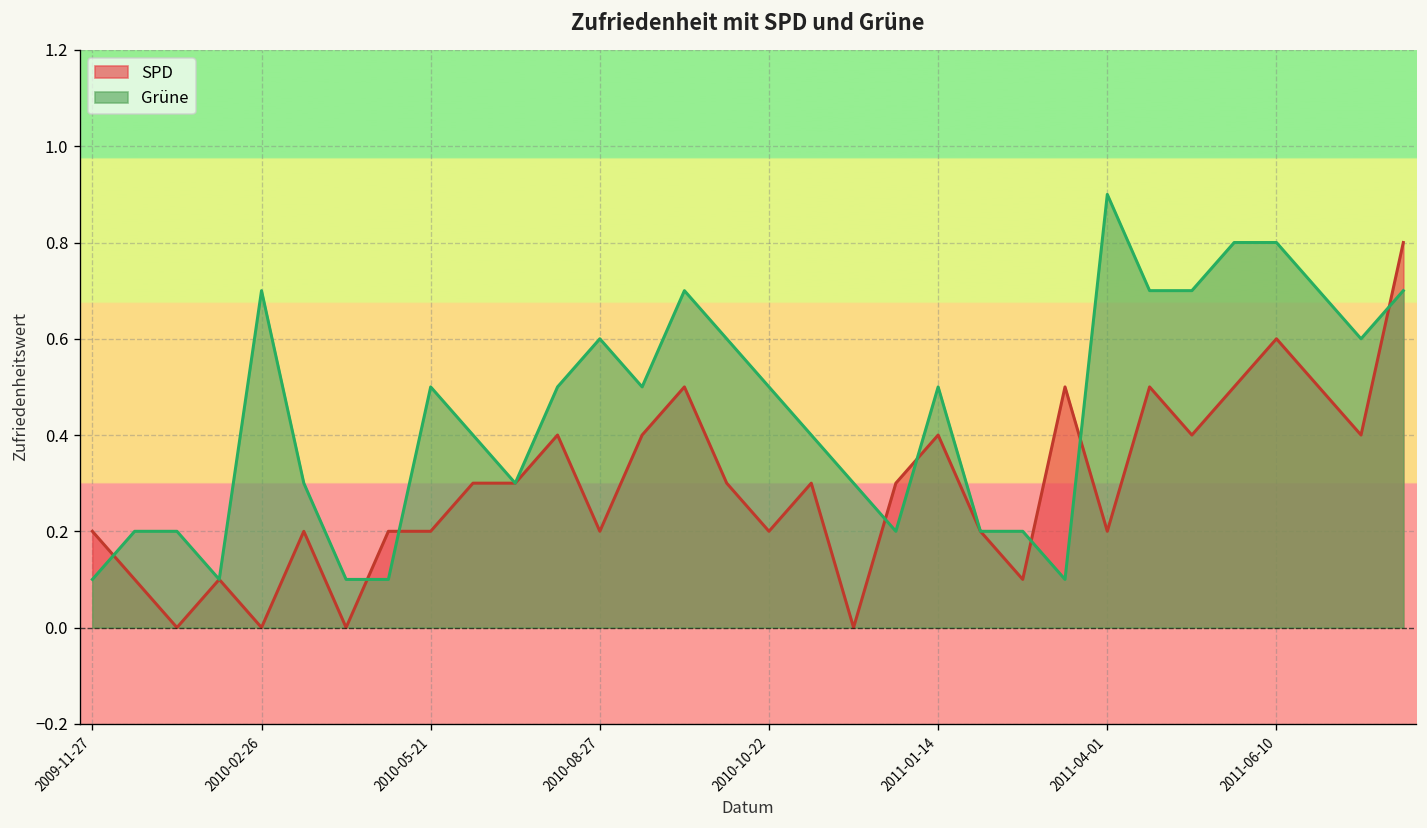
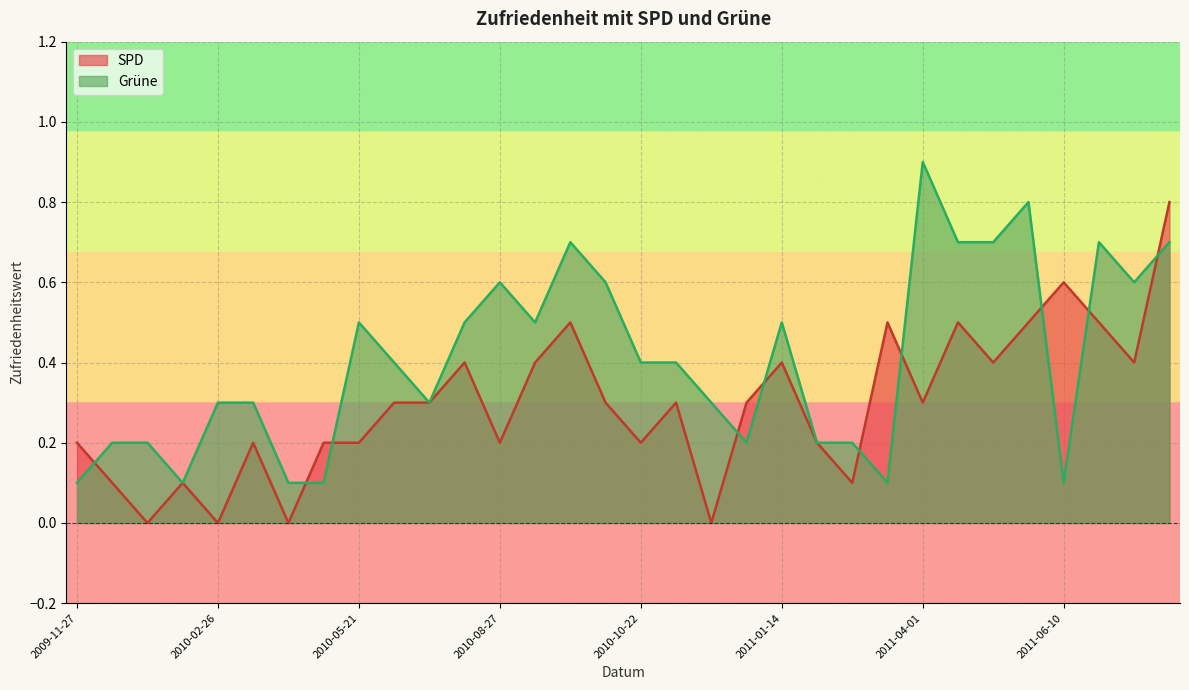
Grüne, 2010-02-26: 0.7 -> 0.3
Grüne, 2010-10-22: 0.5 -> 0.4
SPD, 2011-04-01: 0.2 -> 0.3
Grüne, 2011-06-10: 0.8 -> 0.1
